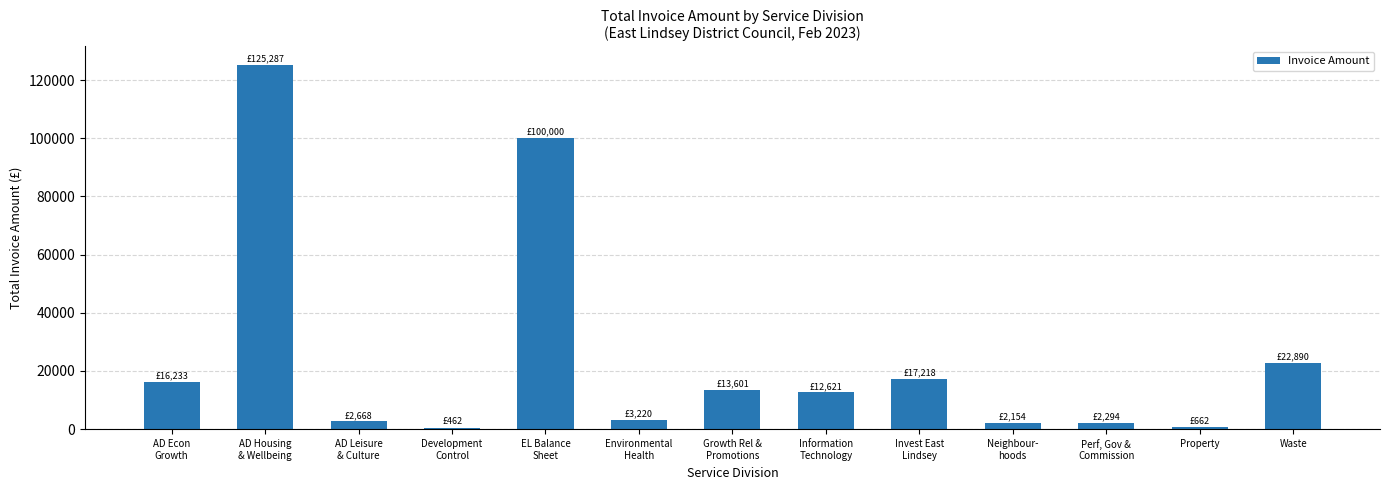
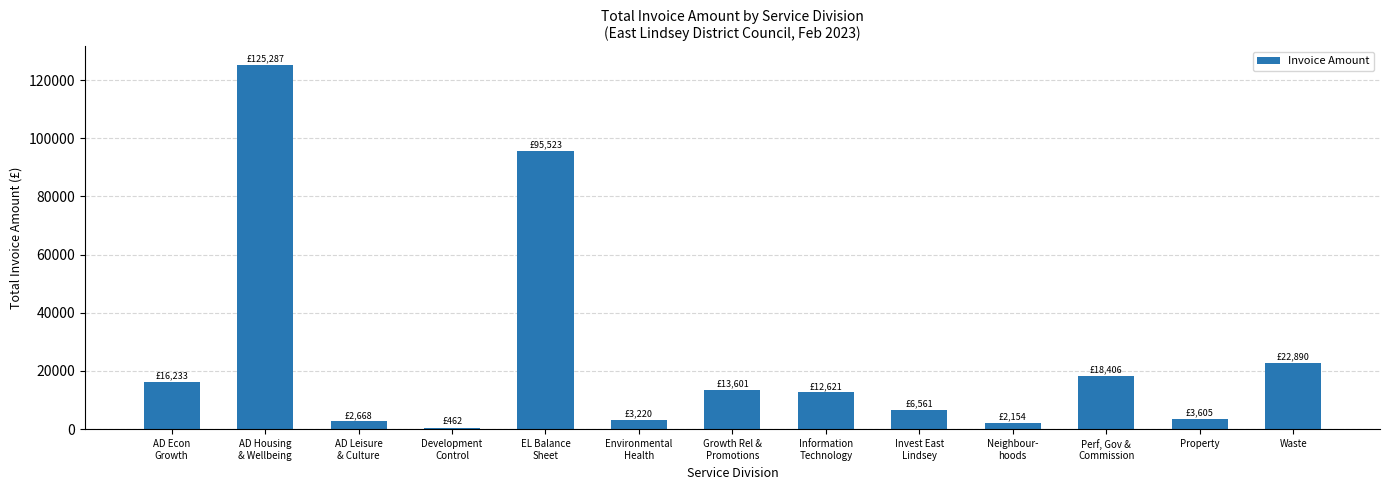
EL Balance Sheet: £100,000 -> £95,523
Invest East Lindsey: £17,218 -> £6,561
Perf, Gov & Commission: £2,294 -> £18,406
Property: £662 -> £3,605
